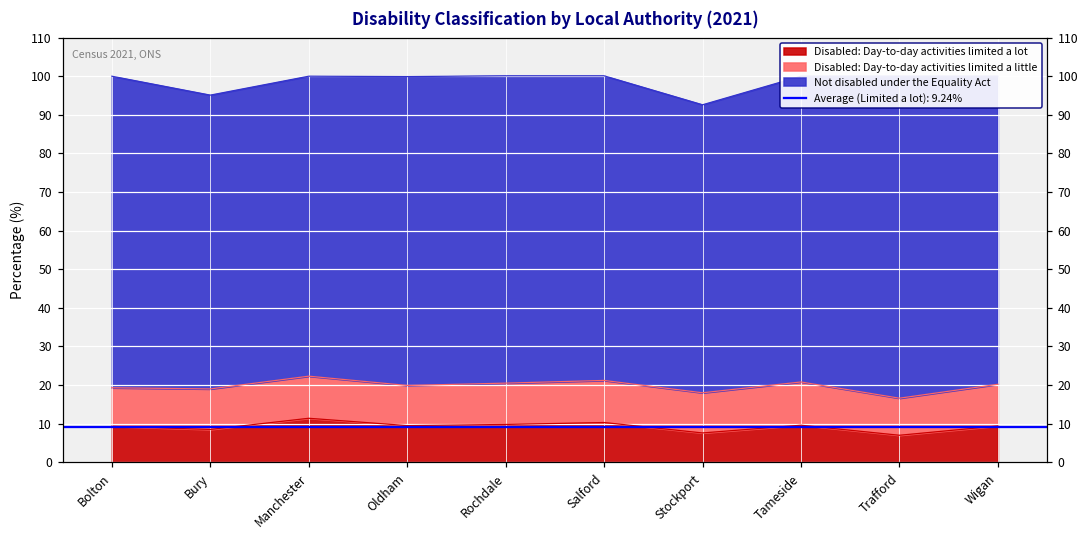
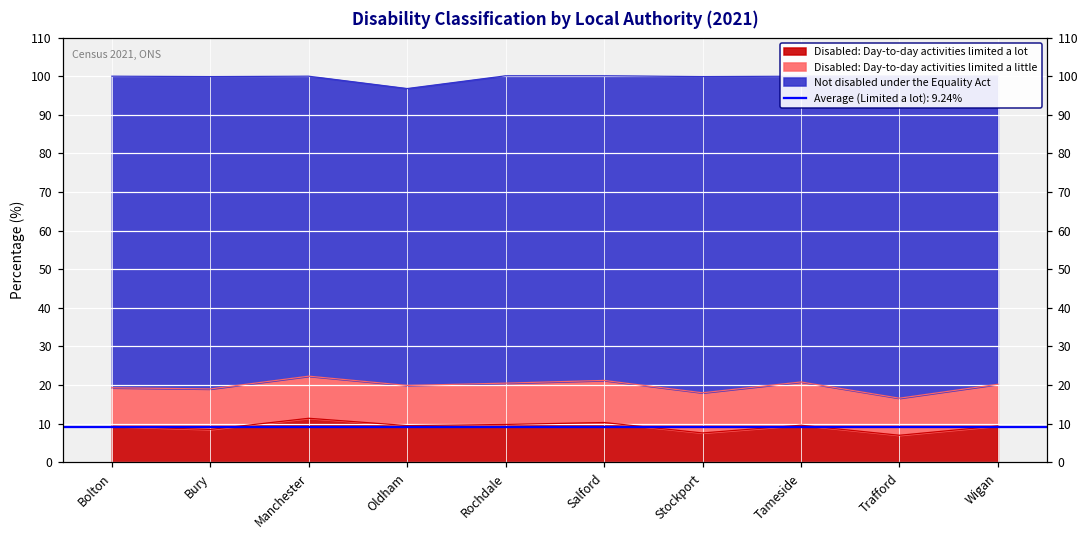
Not disabled under the Equality Act, Bury: 76 -> 81
Not disabled under the Equality Act, Oldham: 80 -> 77
Not disabled under the Equality Act, Stockport: 75 -> 82
